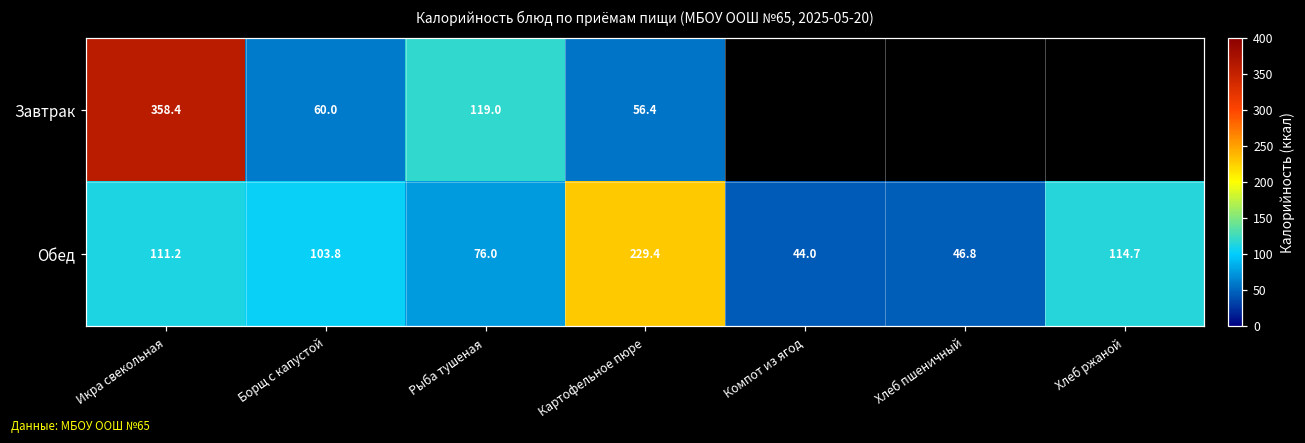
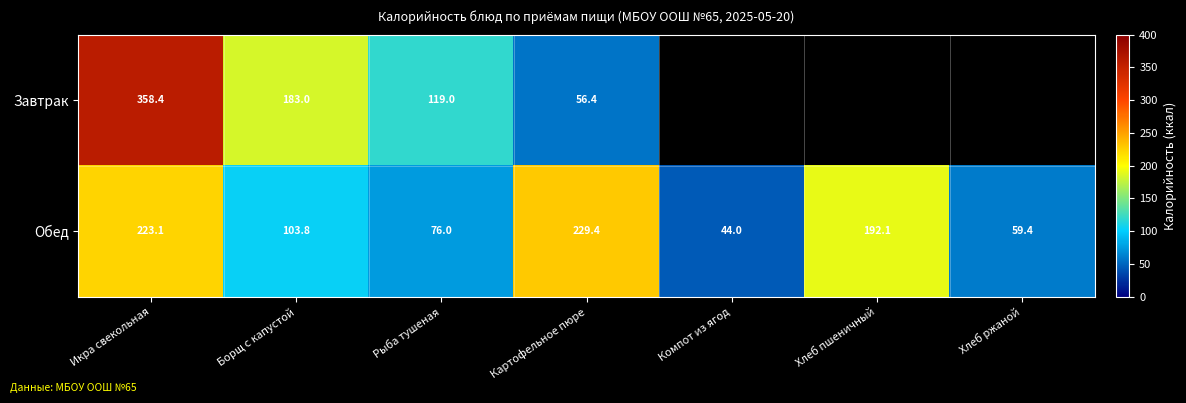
Завтрак, Борщ с капустой: 60.0 -> 183.0
Обед, Икра свекольная: 111.2 -> 223.1
Обед, Хлеб пшеничный: 46.8 -> 192.1
Обед, Хлеб ржаной: 114.7 -> 59.4
